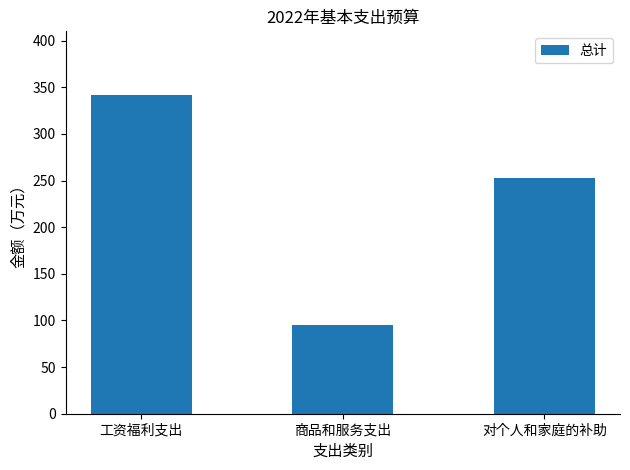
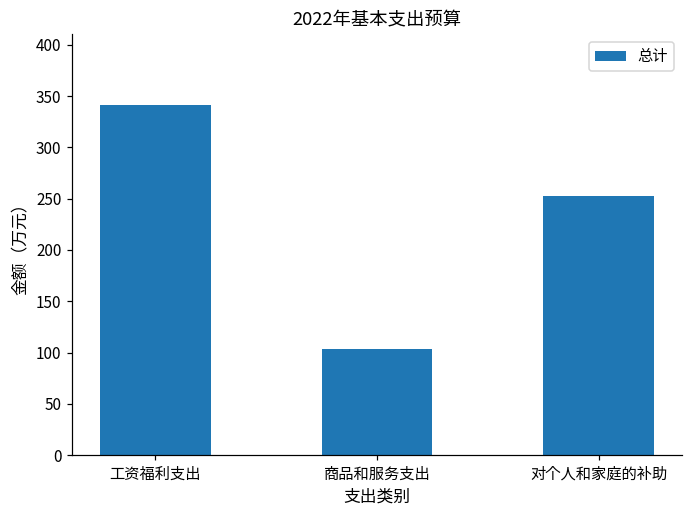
商品和服务支出: 90 -> 100
